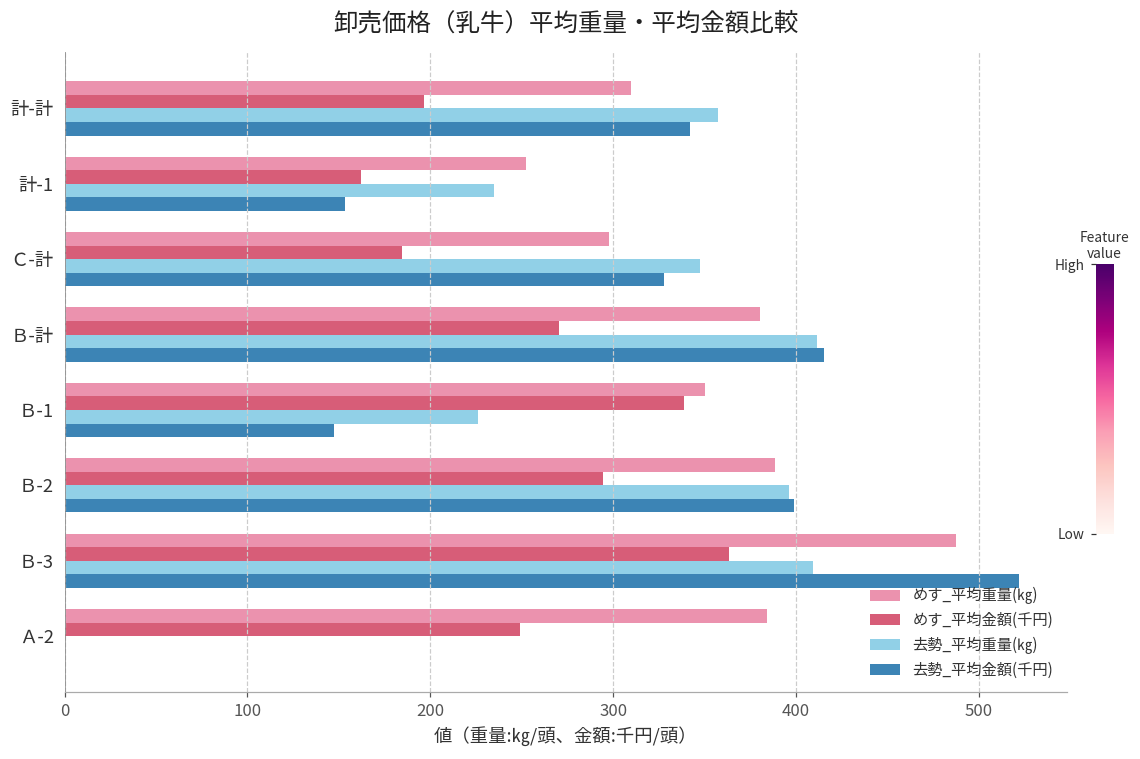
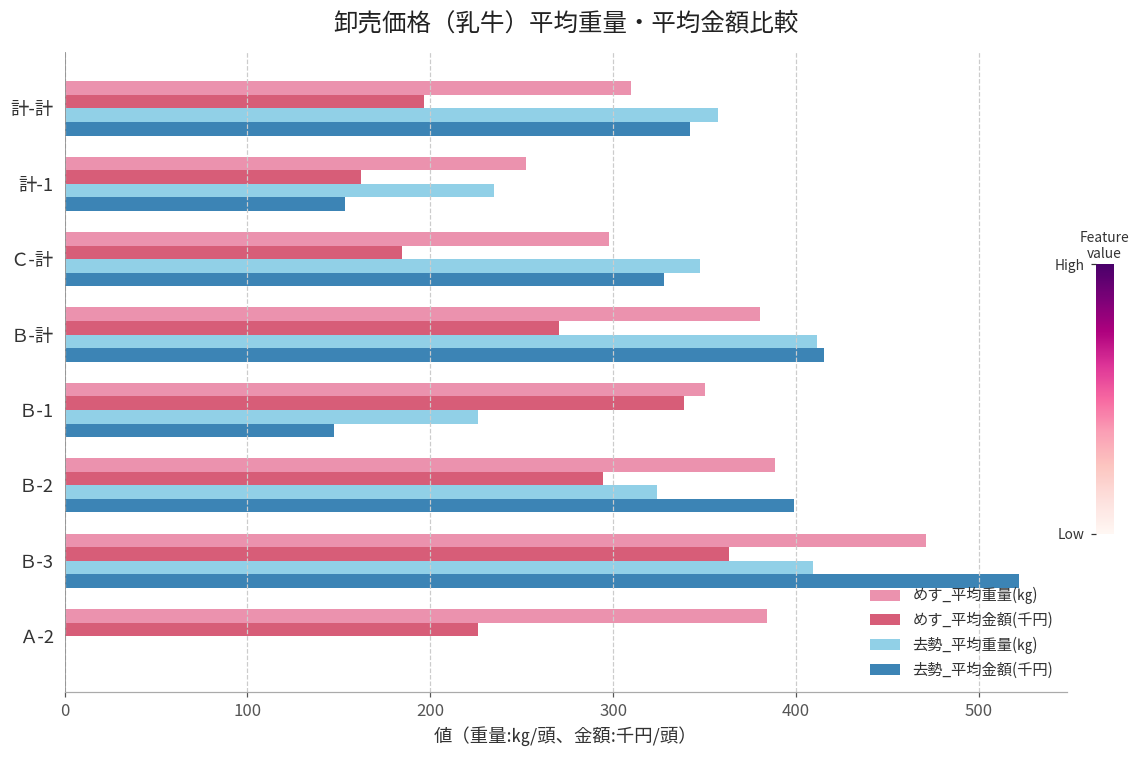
去勢_平均重量(㎏), Ｂ-2: 396 -> 324
めす_平均重量(㎏), Ｂ-3: 487 -> 471
めす_平均金額(千円), Ａ-2: 249 -> 226
